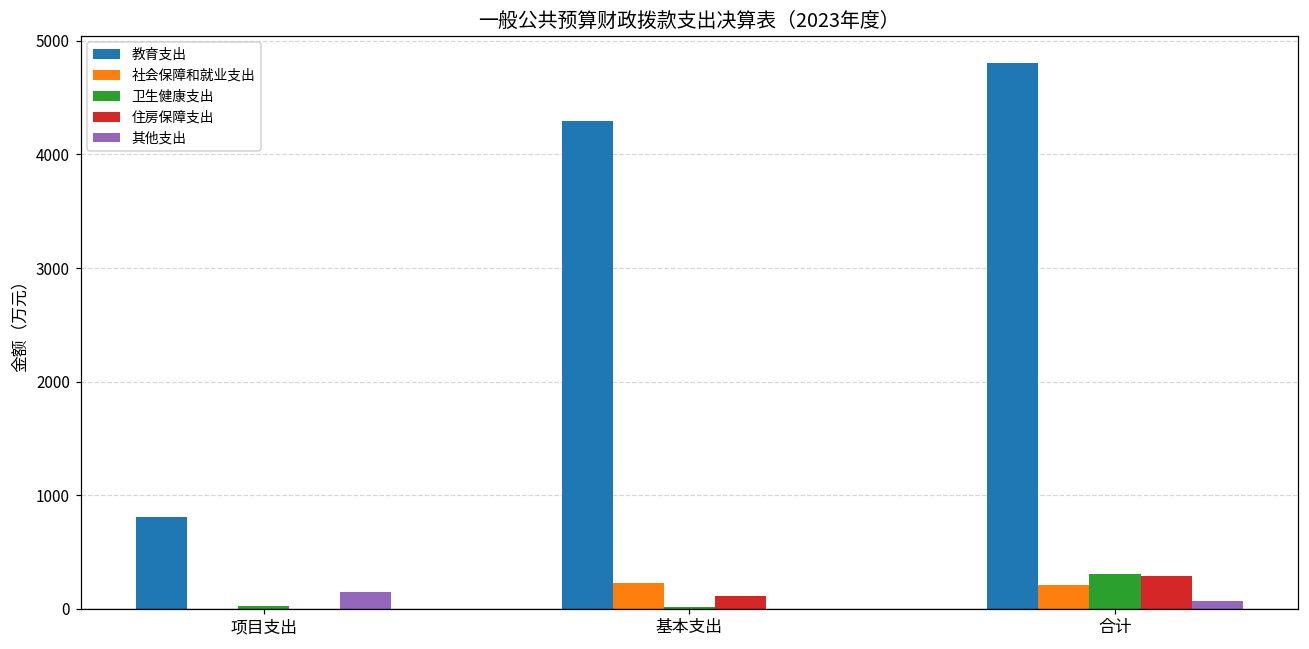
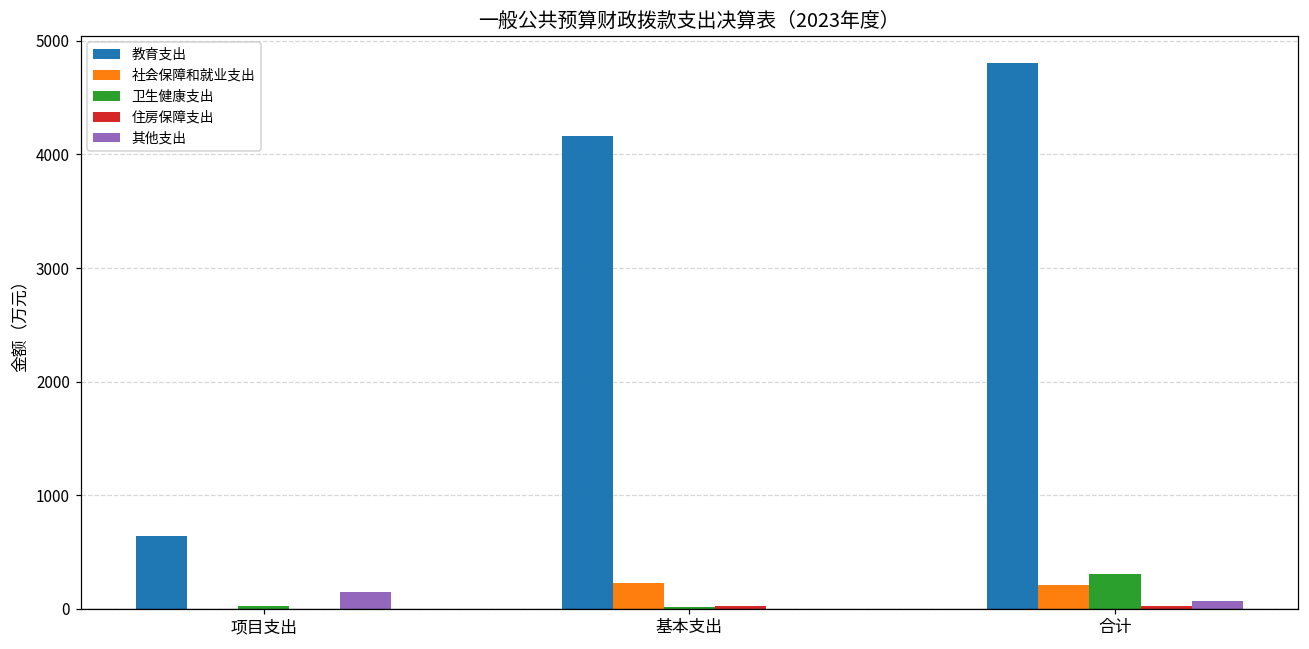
教育支出, 项目支出: 810 -> 640
教育支出, 基本支出: 4300 -> 4170
住房保障支出, 基本支出: 110 -> 30
住房保障支出, 合计: 280 -> 30
